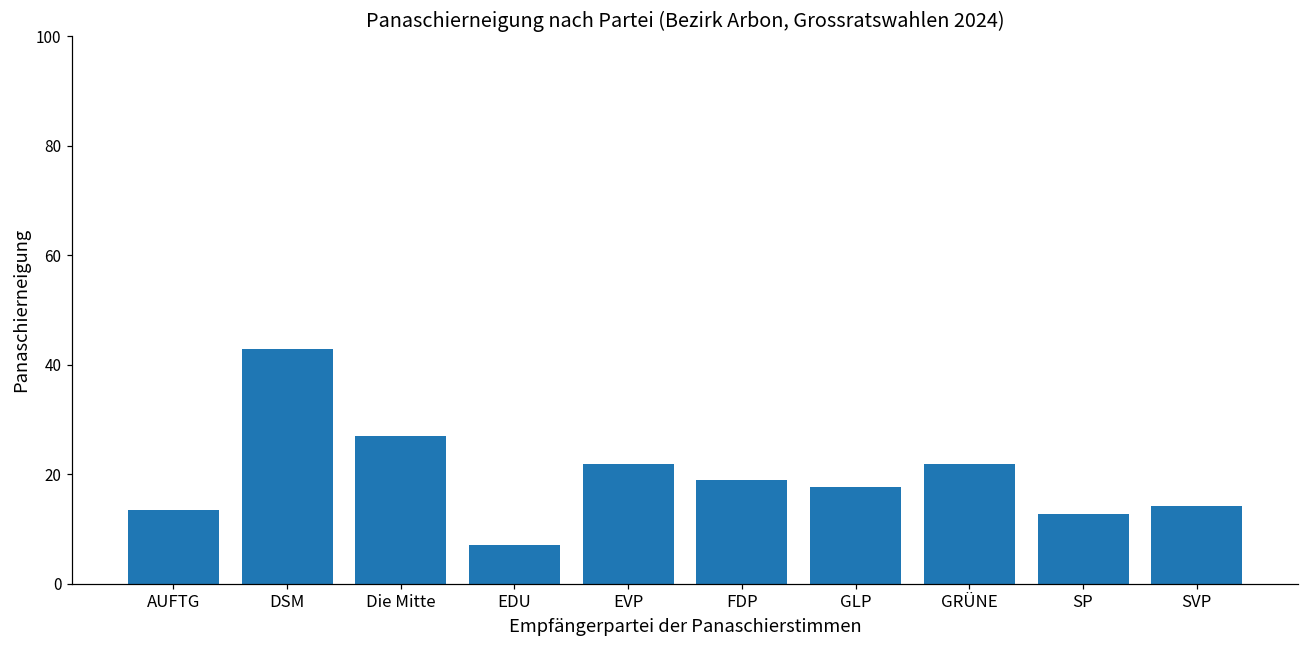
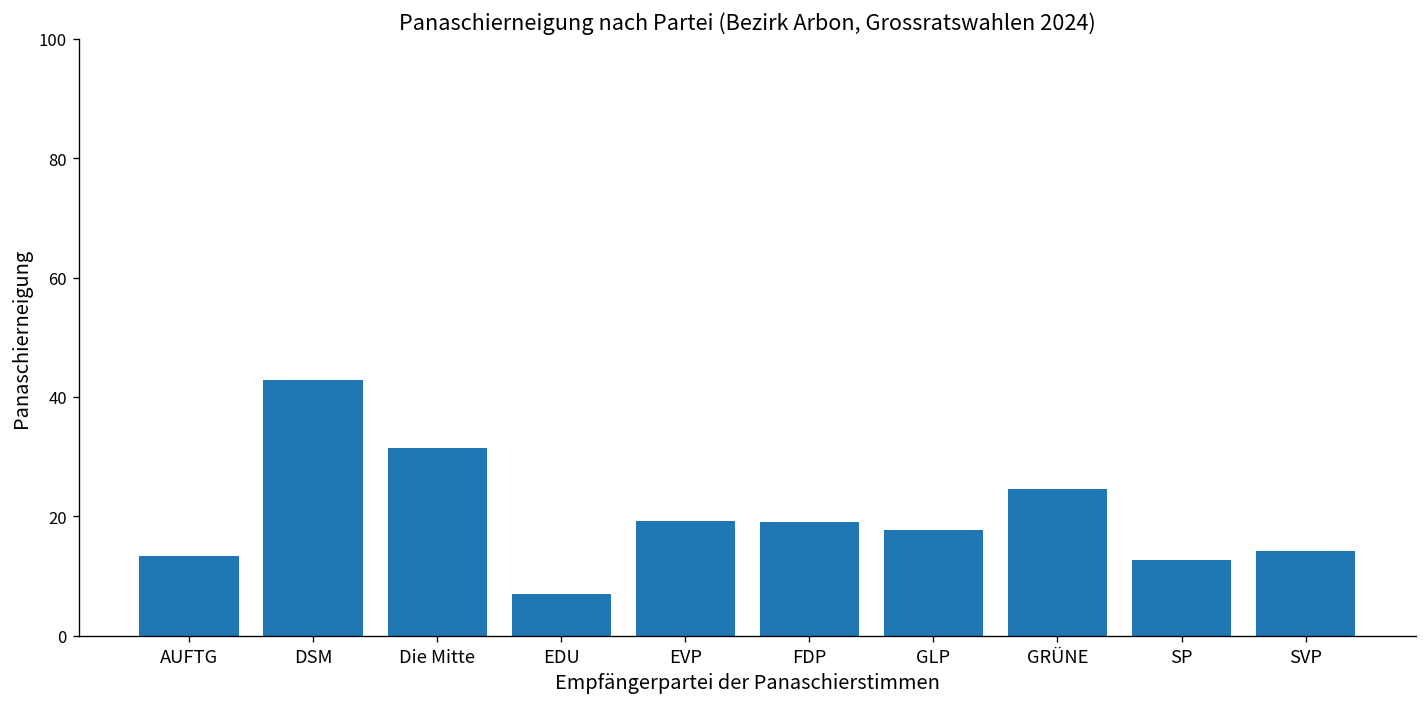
Die Mitte: 27 -> 32
EVP: 22 -> 19
GRÜNE: 22 -> 25
